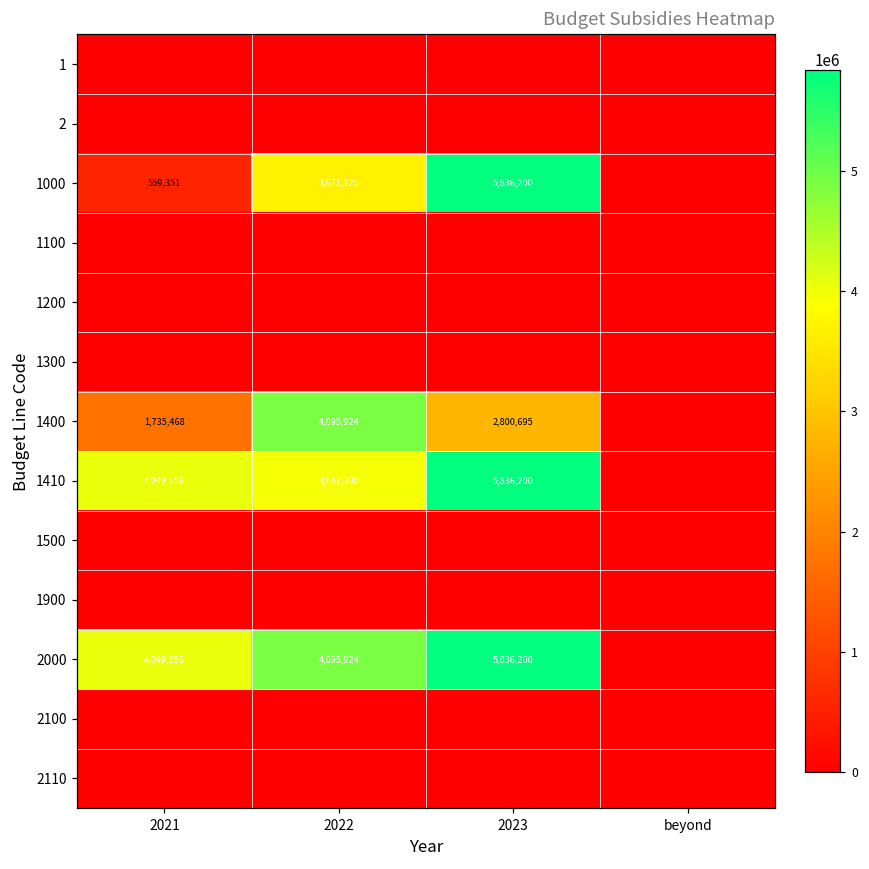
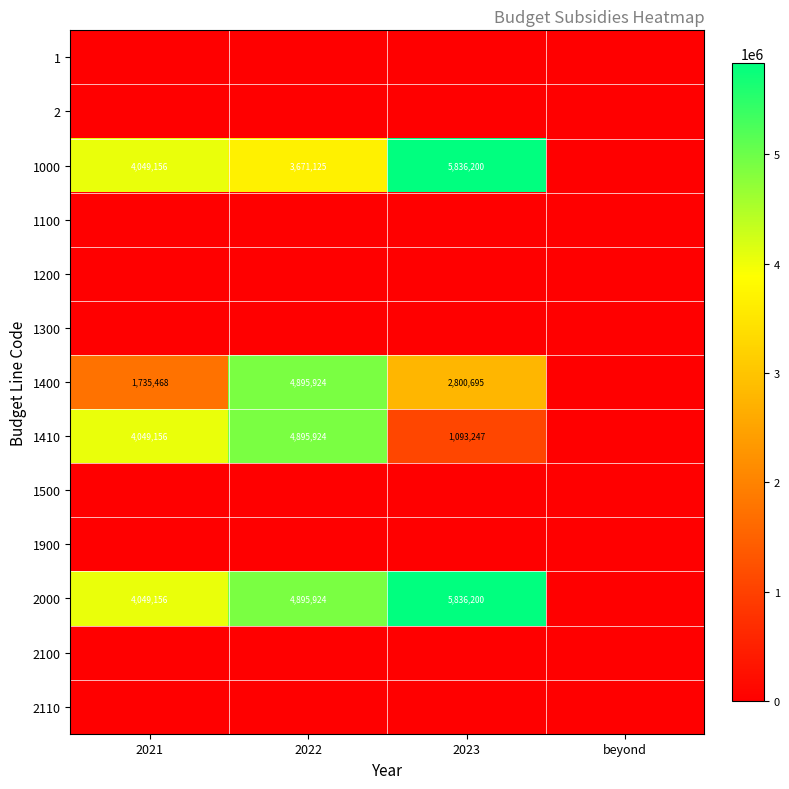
1000, 2021: 559,351 -> 4,049,156
1410, 2022: 3,947,390 -> 4,895,924
1410, 2023: 5,836,200 -> 1,093,247
